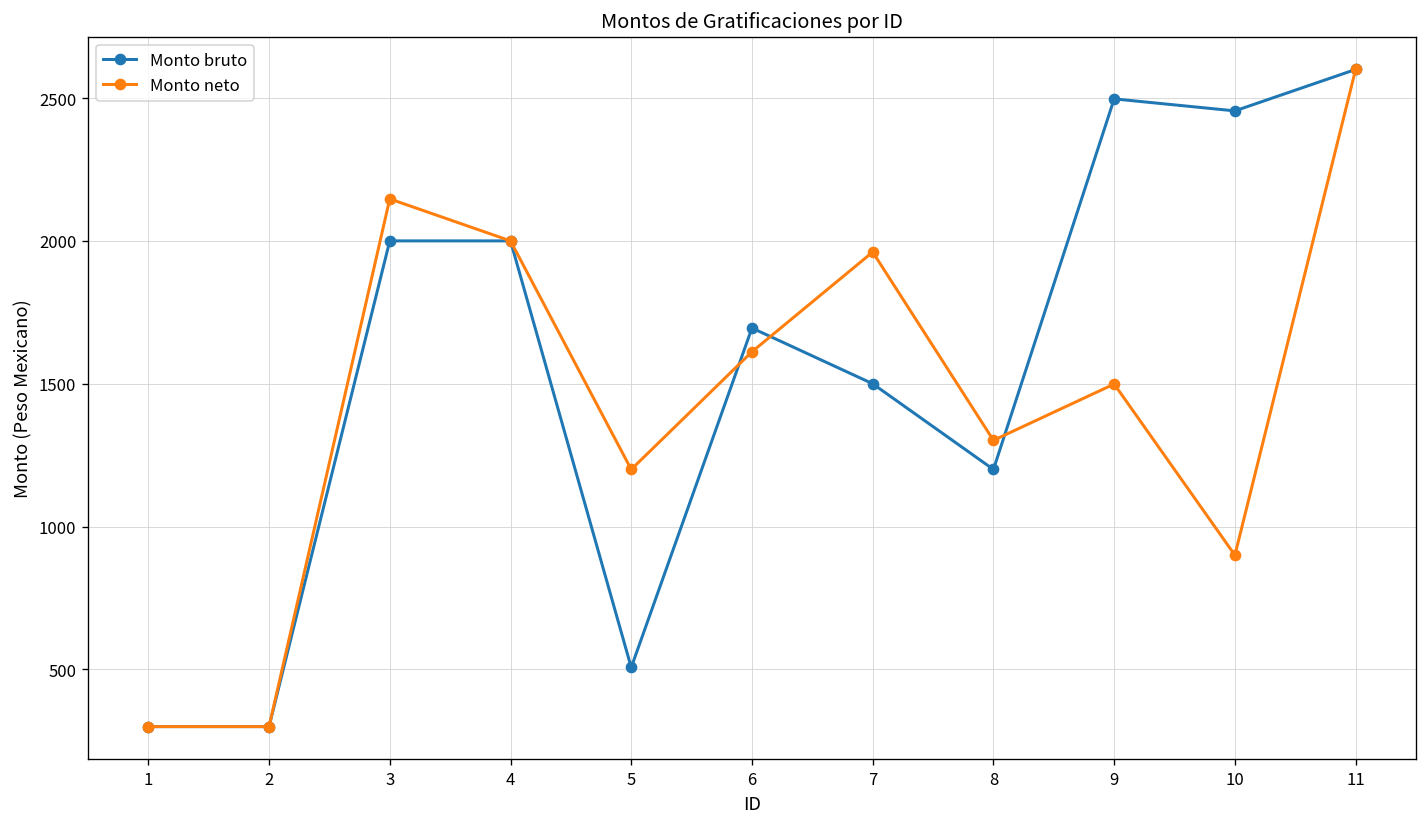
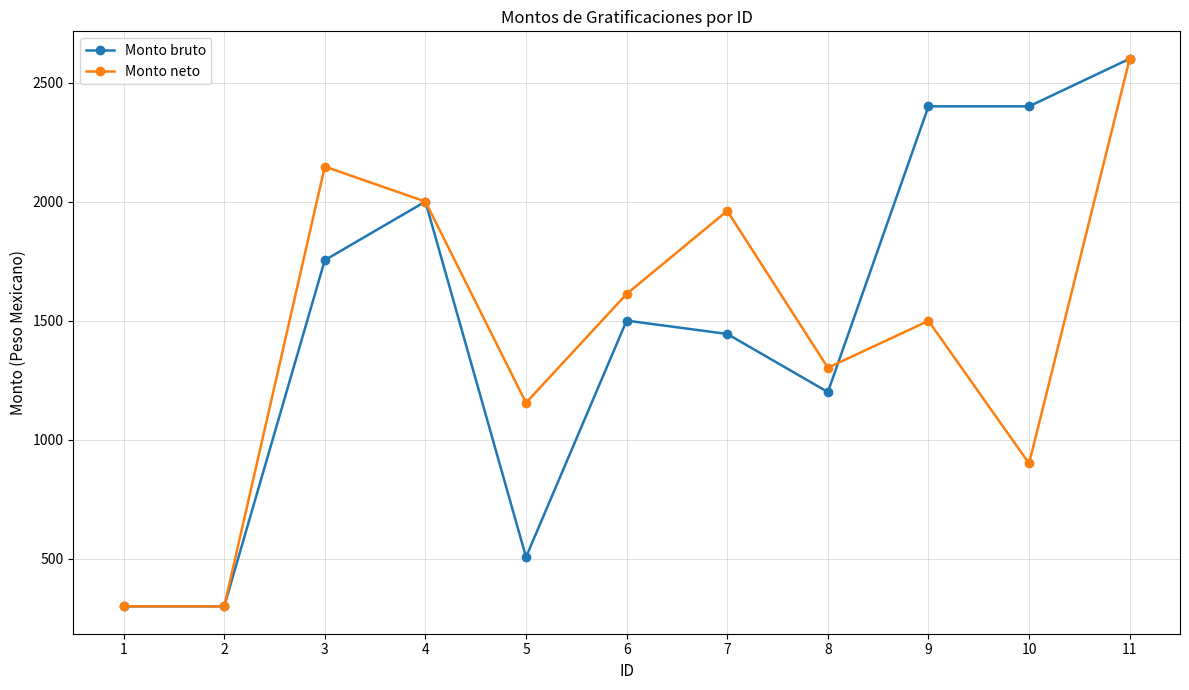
Monto bruto, 3: 2000 -> 1750
Monto neto, 5: 1200 -> 1160
Monto bruto, 6: 1700 -> 1500
Monto bruto, 7: 1500 -> 1440
Monto bruto, 9: 2500 -> 2400
Monto bruto, 10: 2460 -> 2400
